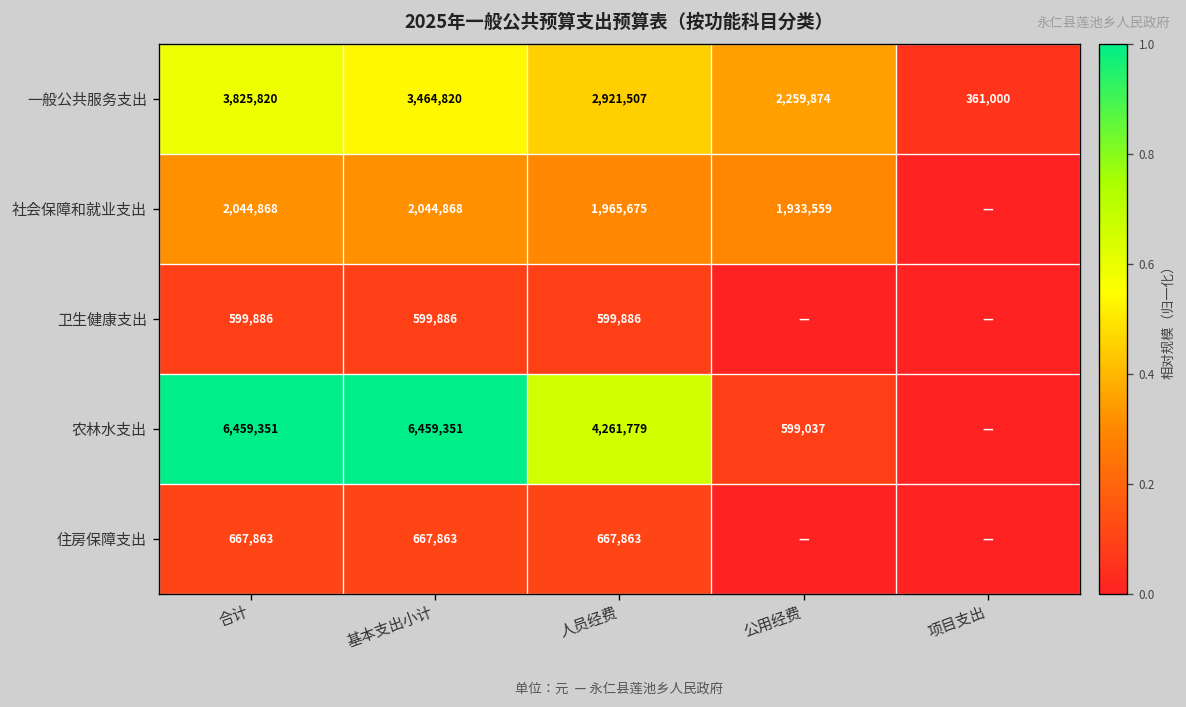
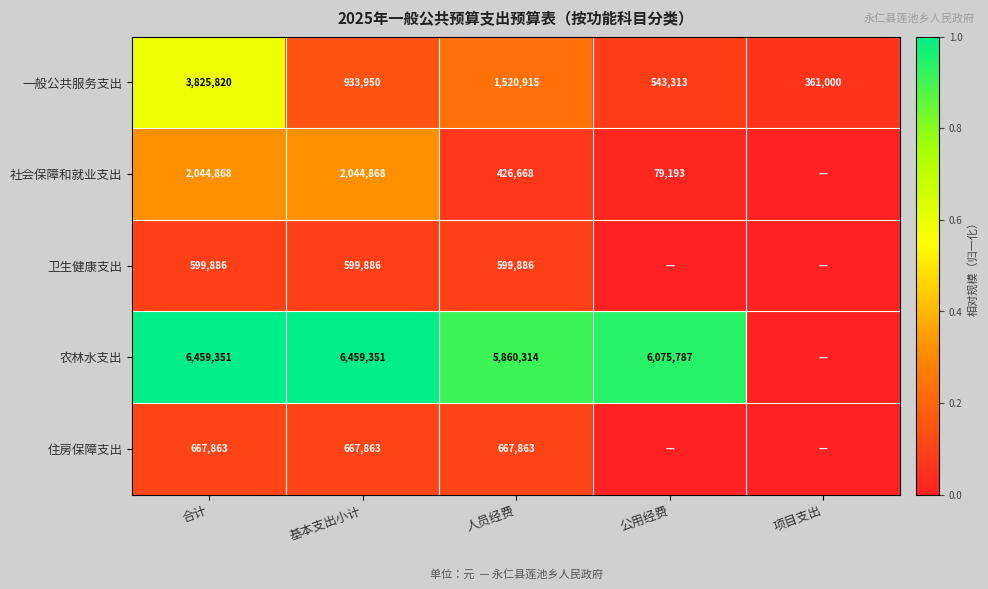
一般公共服务支出, 基本支出小计: 3,464,820 -> 933,950
一般公共服务支出, 人员经费: 2,921,507 -> 1,520,915
一般公共服务支出, 公用经费: 2,259,874 -> 543,313
社会保障和就业支出, 人员经费: 1,965,675 -> 426,668
社会保障和就业支出, 公用经费: 1,933,559 -> 79,193
农林水支出, 人员经费: 4,261,779 -> 5,860,314
农林水支出, 公用经费: 599,037 -> 6,075,787
